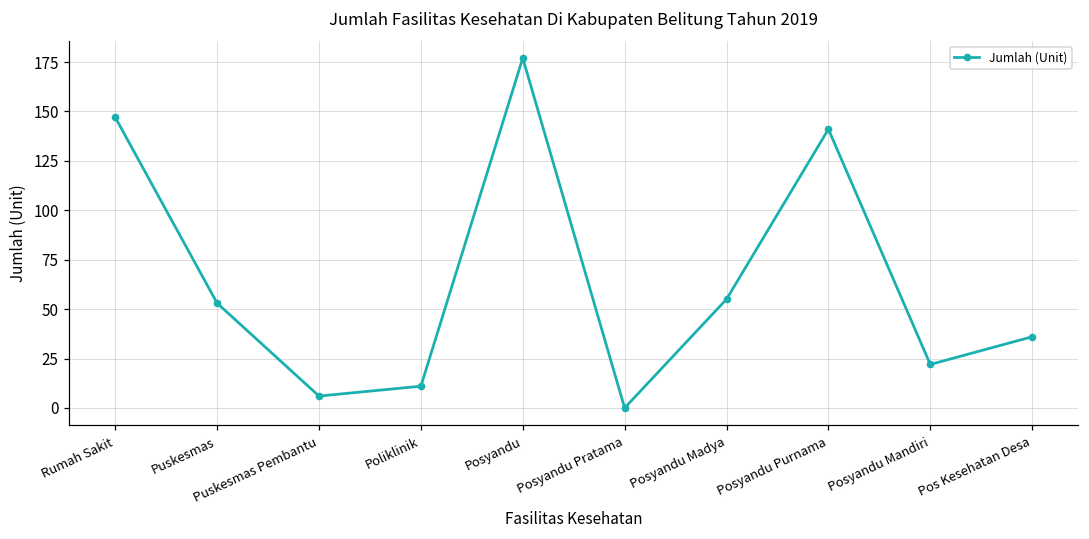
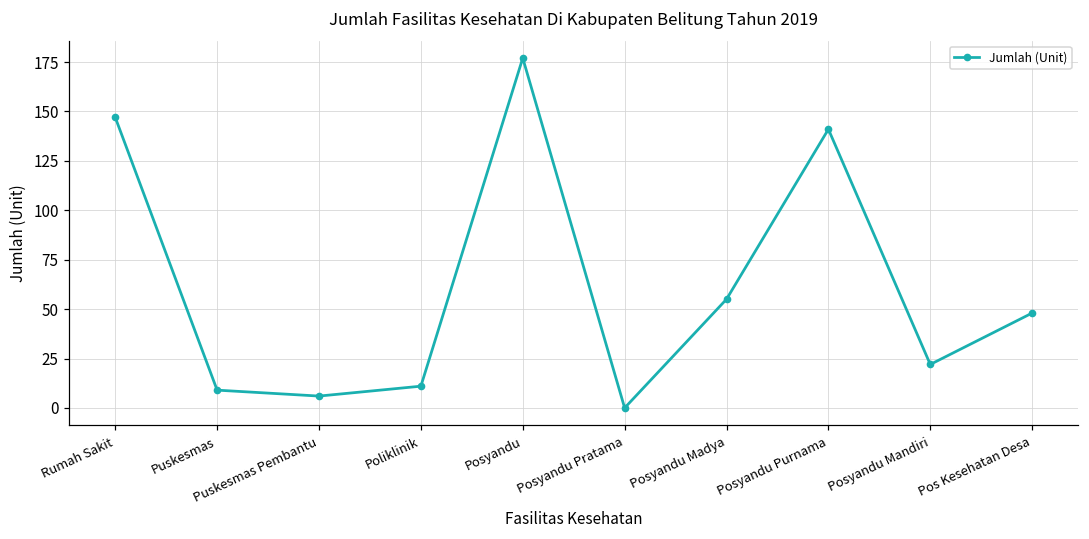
Puskesmas: 53 -> 9
Pos Kesehatan Desa: 36 -> 48
